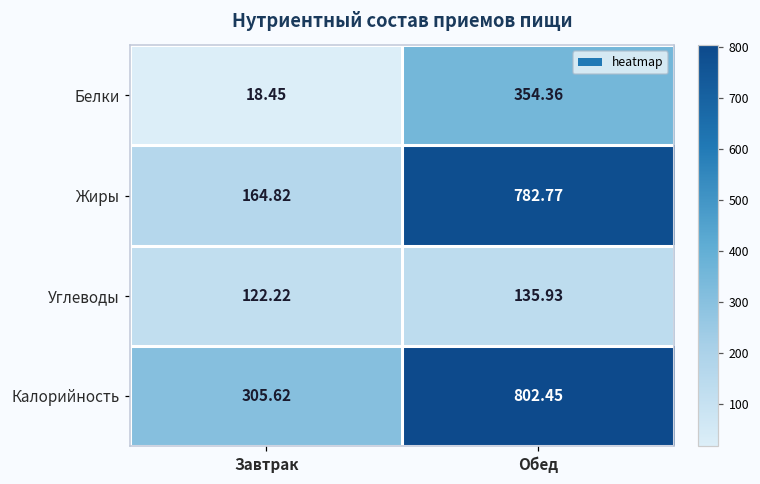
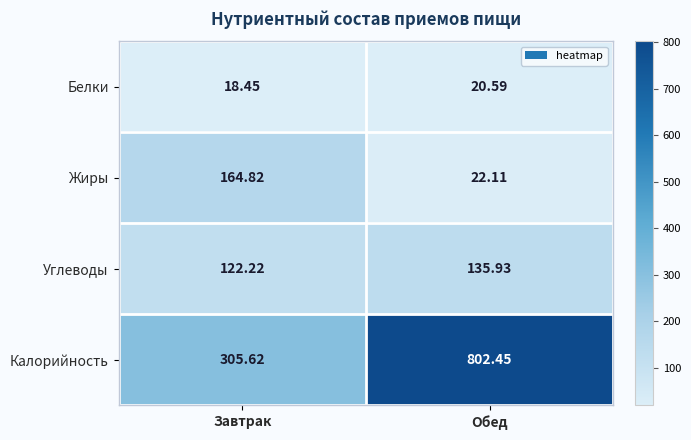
Белки, Обед: 354.36 -> 20.59
Жиры, Обед: 782.77 -> 22.11
